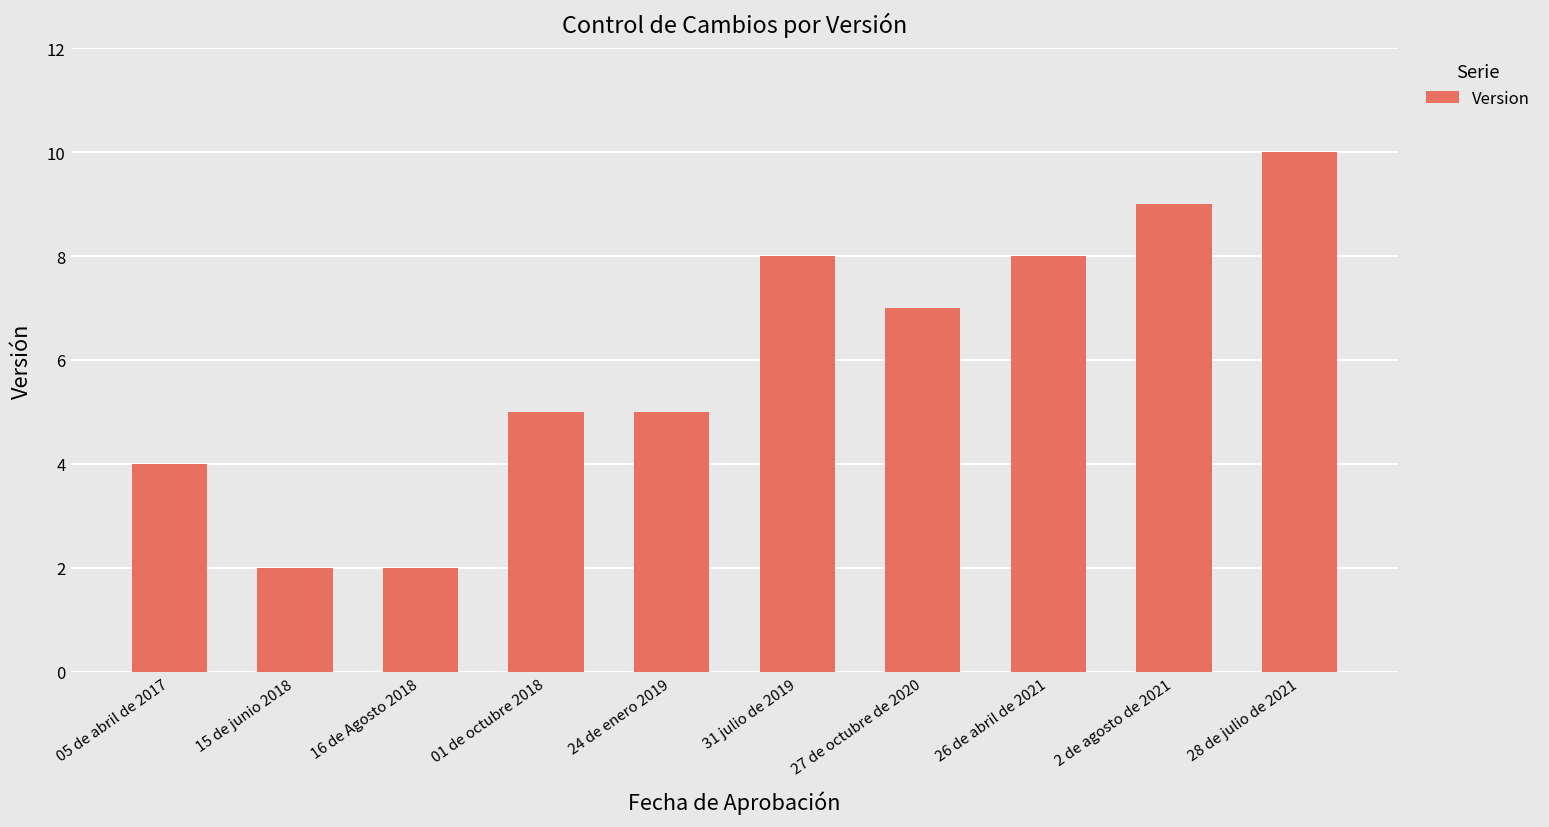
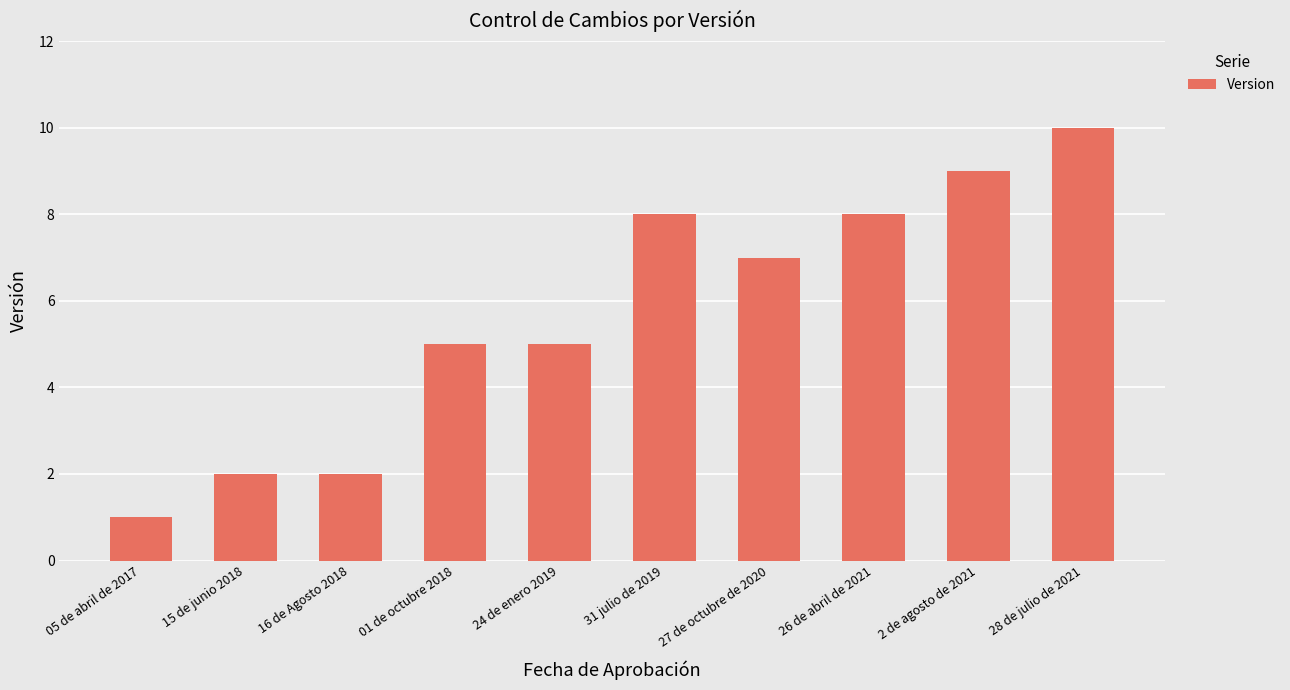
05 de abril de 2017: 4 -> 1
